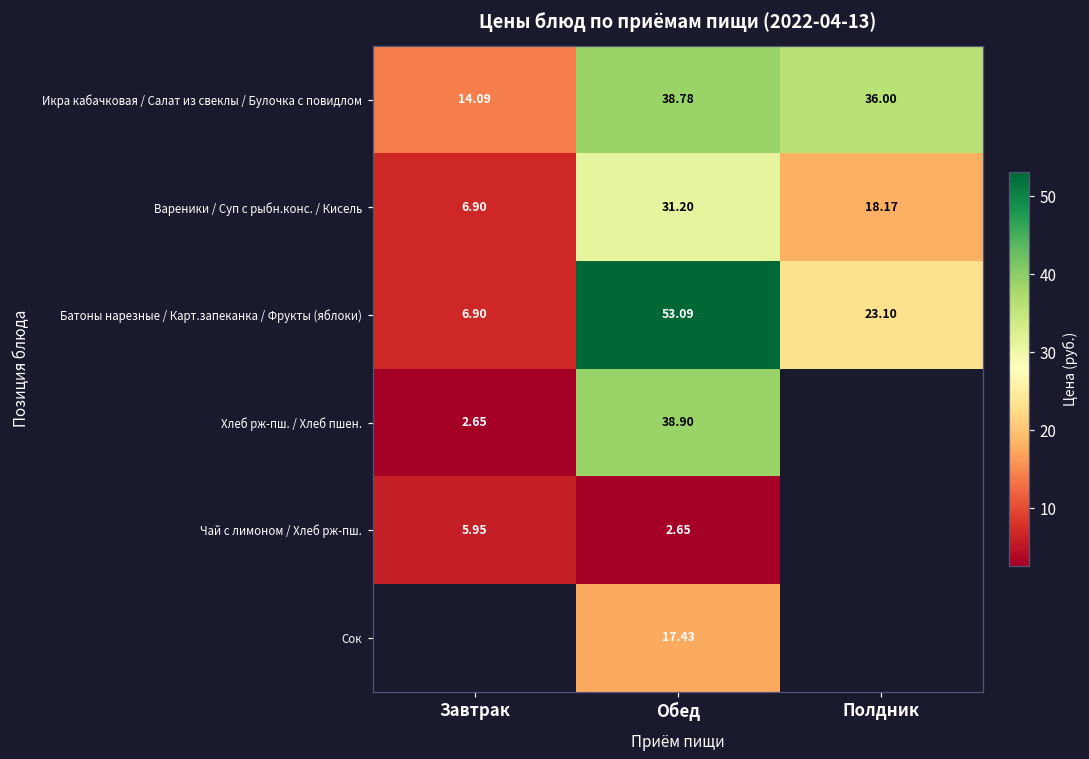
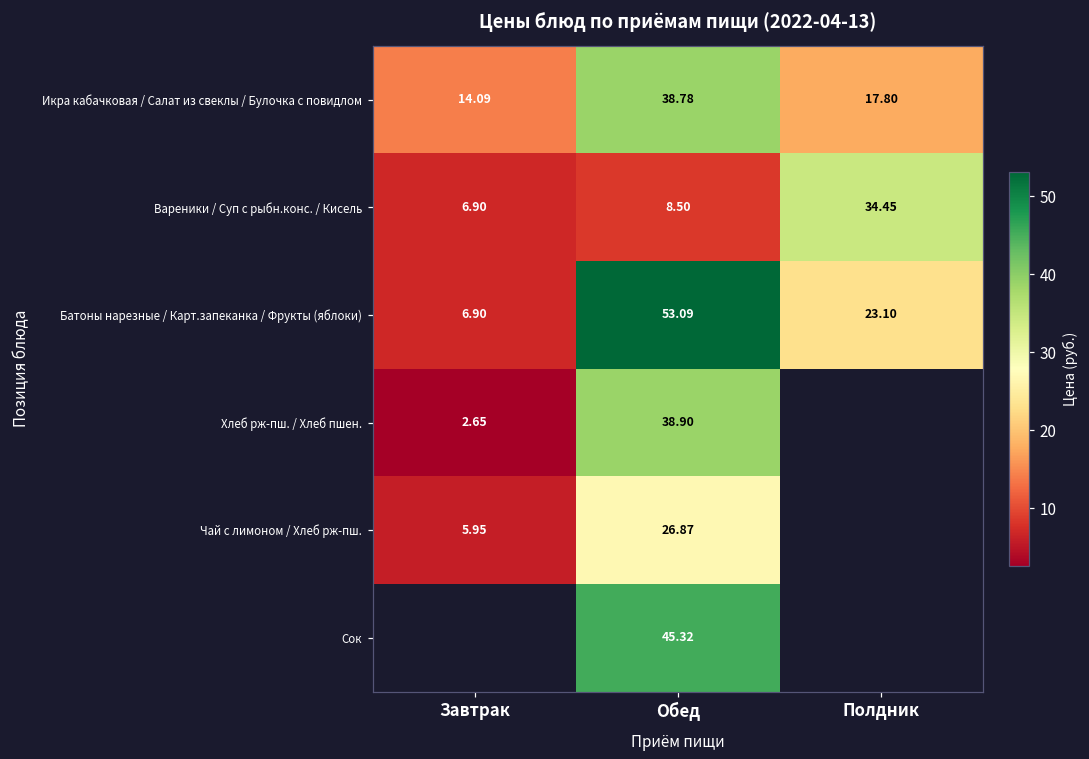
Икра кабачковая / Салат из свеклы / Булочка с повидлом, Полдник: 36.00 -> 17.80
Вареники / Суп с рыбн.конс. / Кисель, Обед: 31.20 -> 8.50
Вареники / Суп с рыбн.конс. / Кисель, Полдник: 18.17 -> 34.45
Чай с лимоном / Хлеб рж-пш., Обед: 2.65 -> 26.87
Сок, Обед: 17.43 -> 45.32
